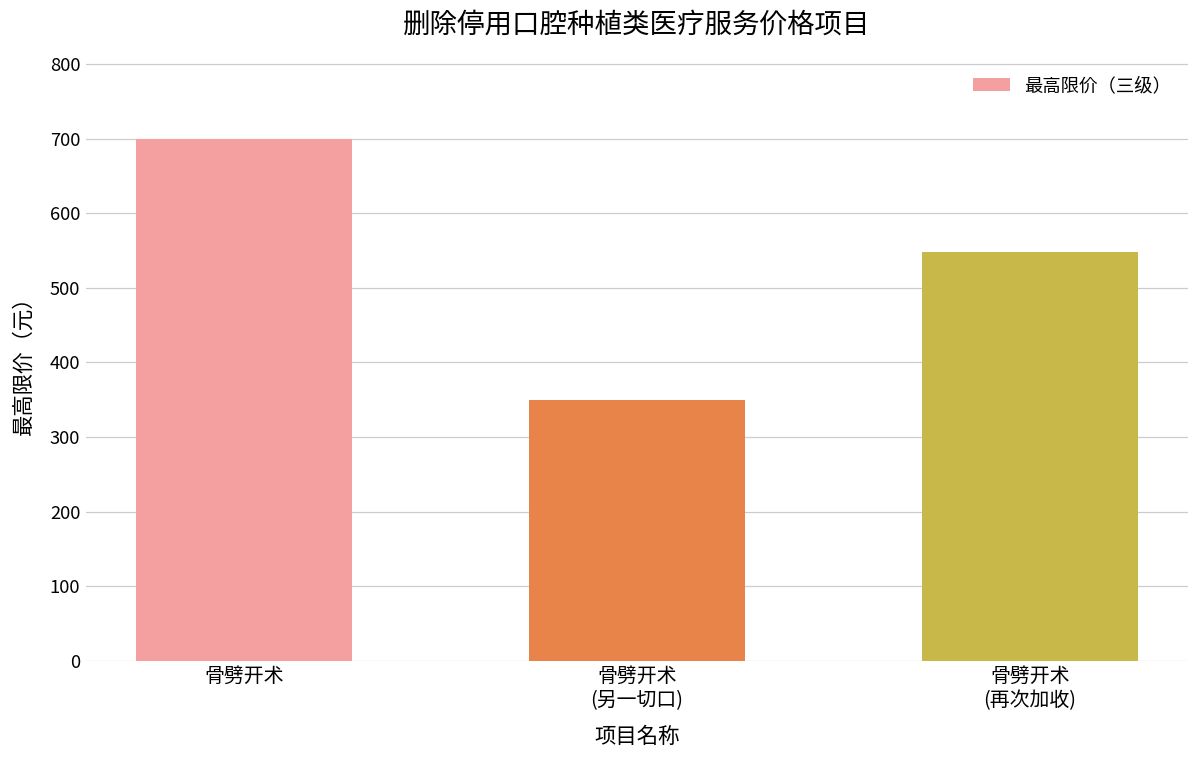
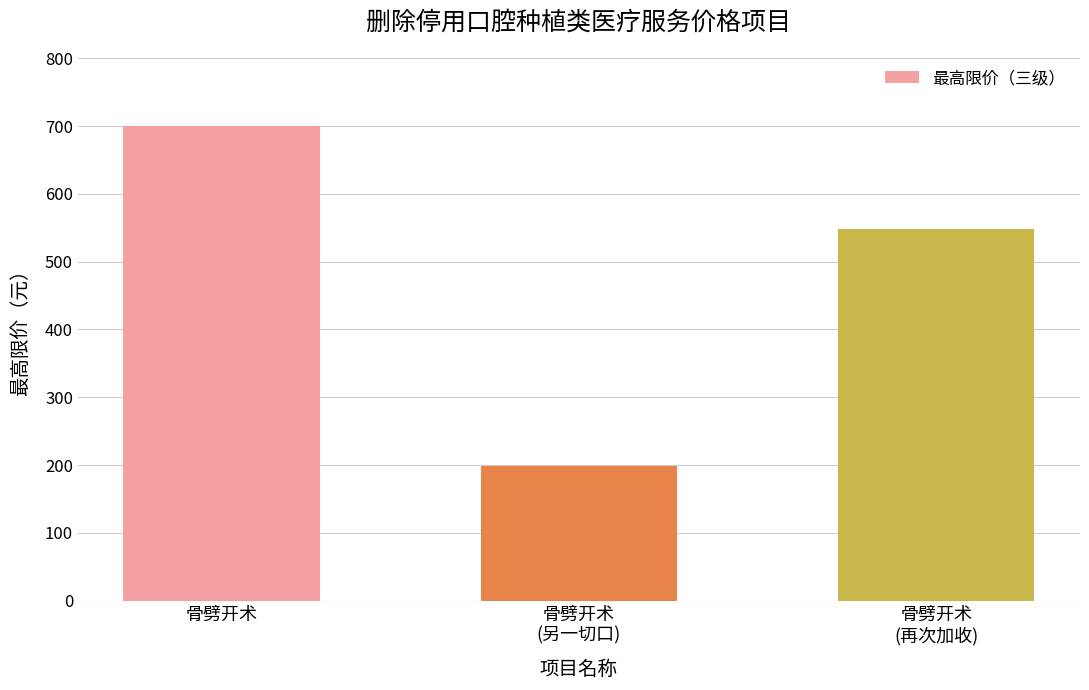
骨劈开术 (另一切口): 350 -> 200
